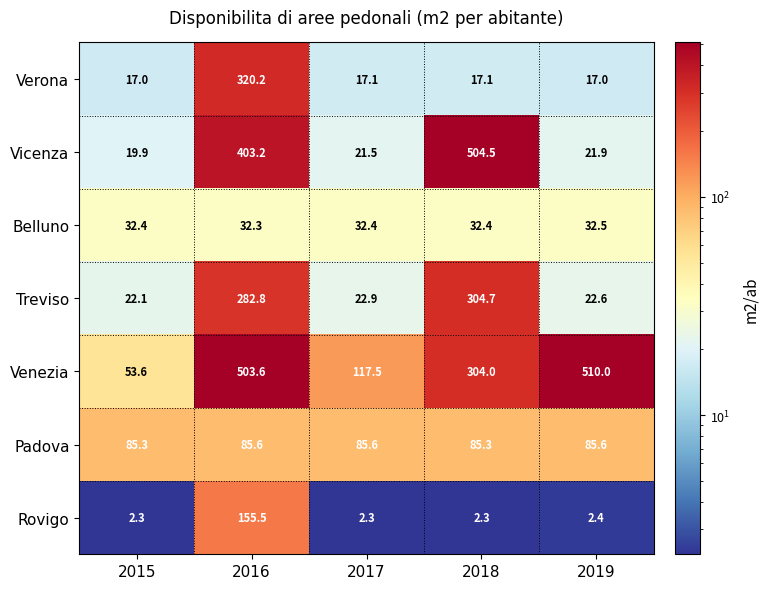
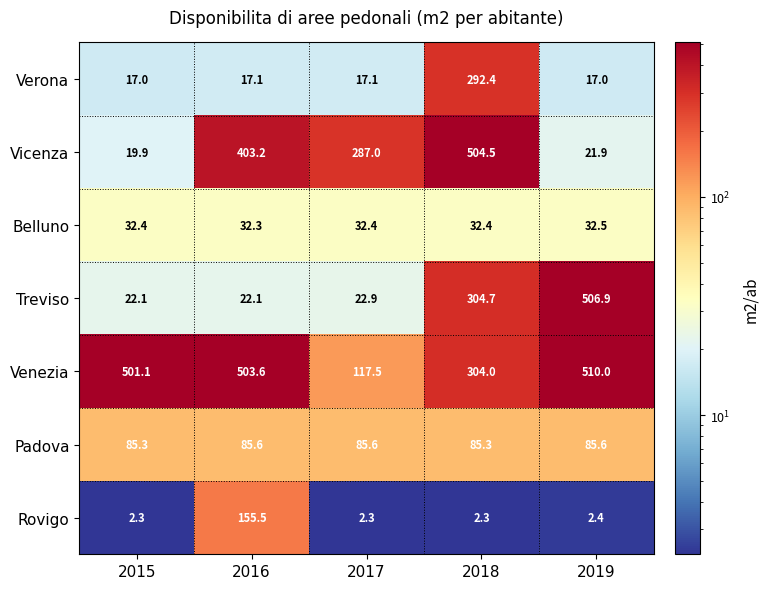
Verona, 2016: 320.2 -> 17.1
Verona, 2018: 17.1 -> 292.4
Vicenza, 2017: 21.5 -> 287.0
Treviso, 2016: 282.8 -> 22.1
Treviso, 2019: 22.6 -> 506.9
Venezia, 2015: 53.6 -> 501.1
